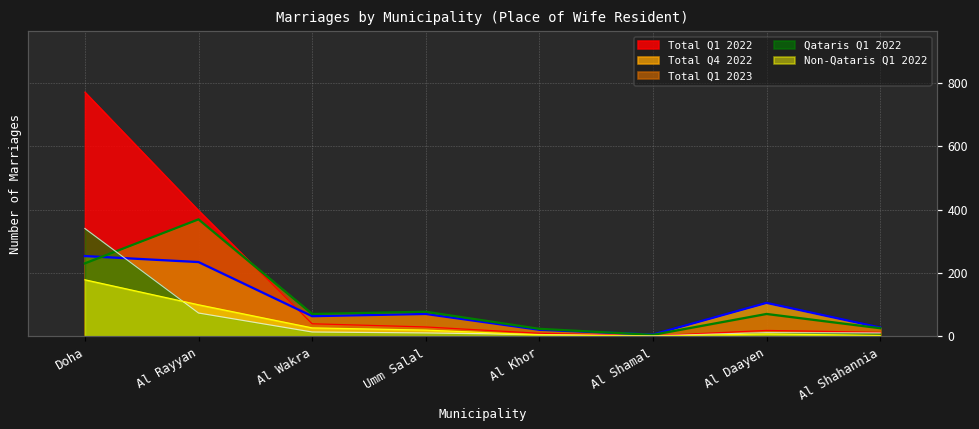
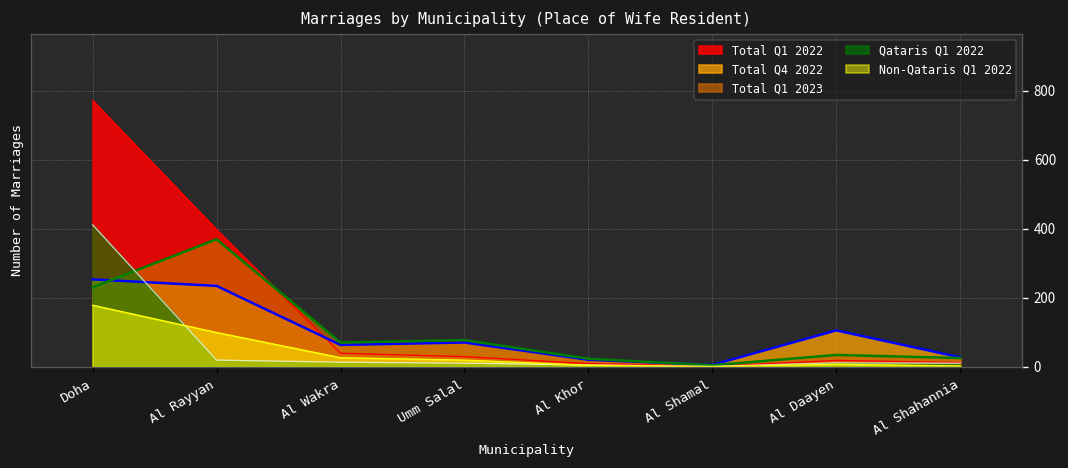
Qataris Q1 2022, Doha: 340 -> 410
Qataris Q1 2022, Al Rayyan: 70 -> 20
Total Q1 2023, Al Daayen: 70 -> 30
